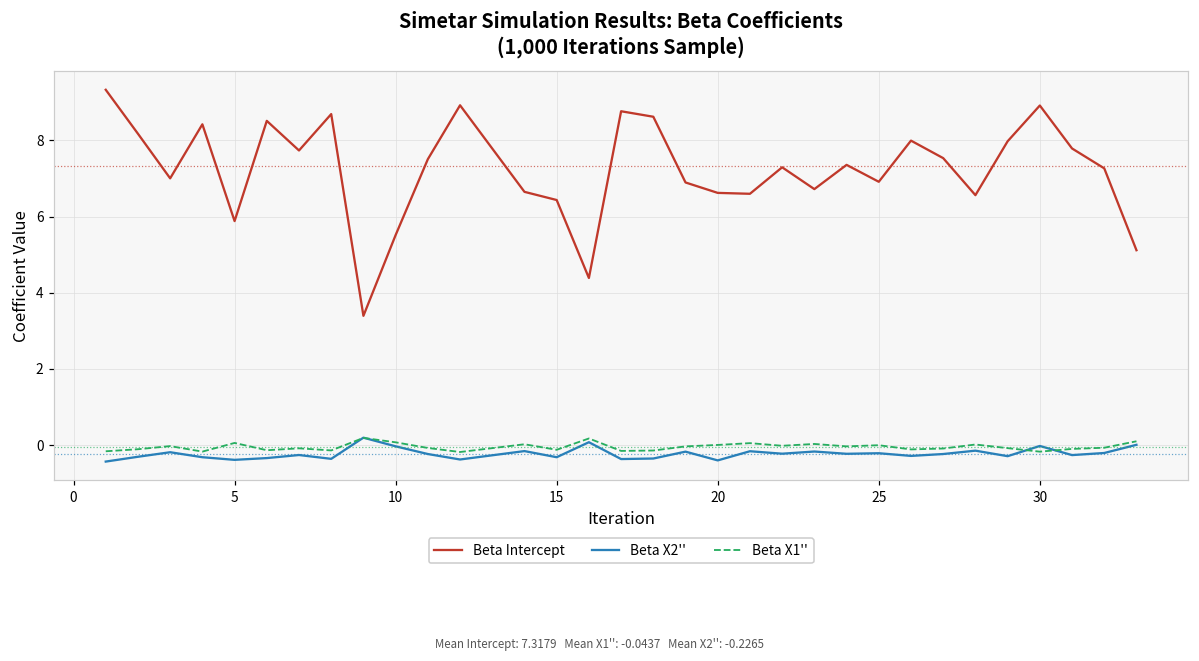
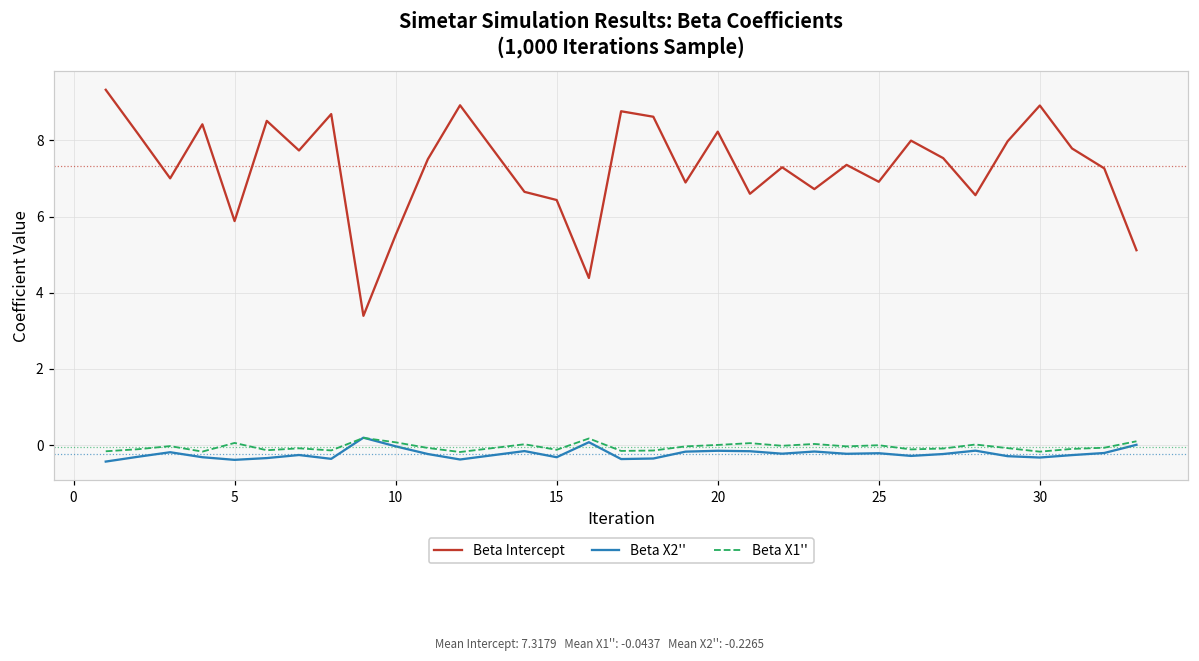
Beta Intercept, 20: 6.6 -> 8.2
Beta X2'', 20: -0.4 -> -0.2
Beta X2'', 30: 0.0 -> -0.3
